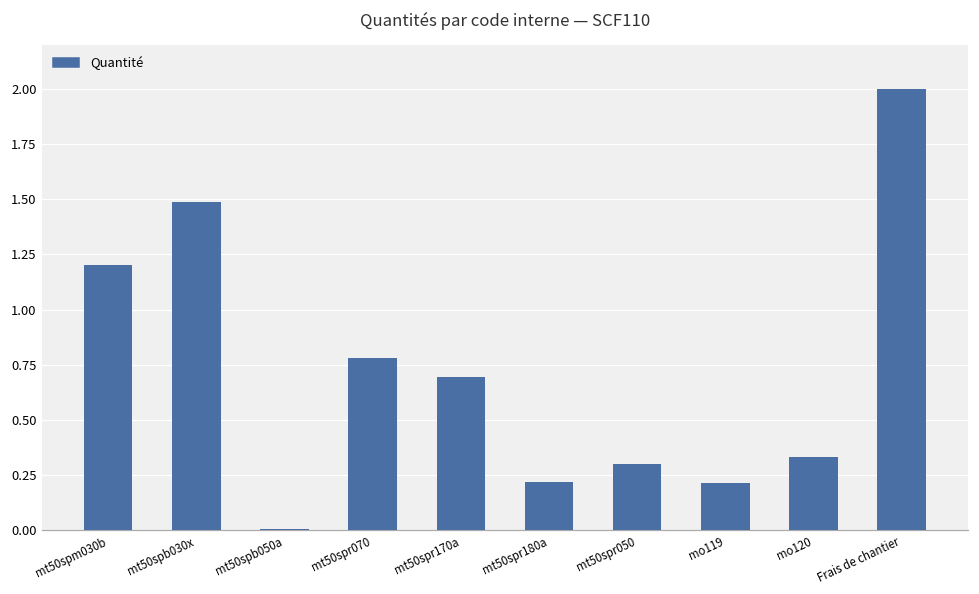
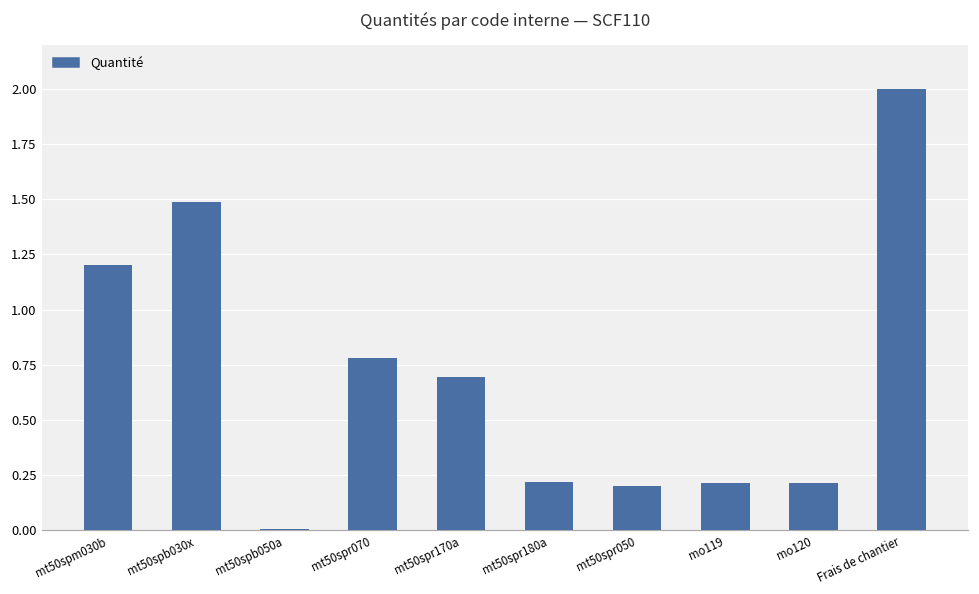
mt50spr050: 0.3 -> 0.2
mo120: 0.33 -> 0.21
